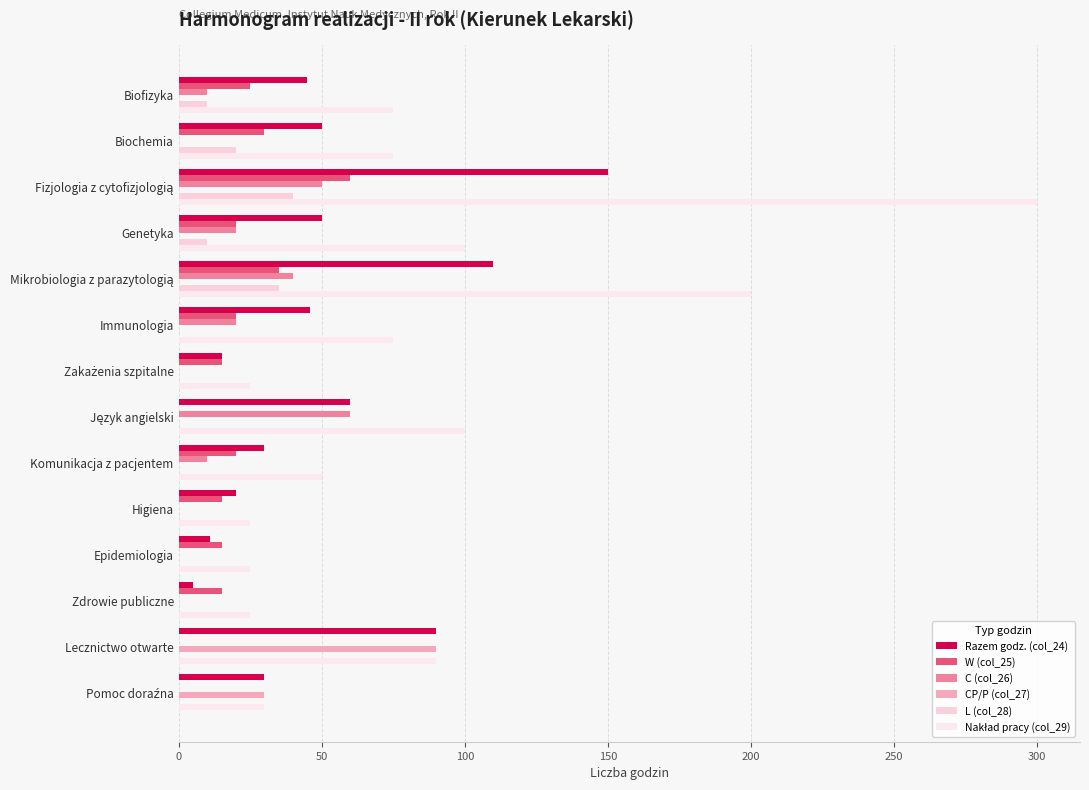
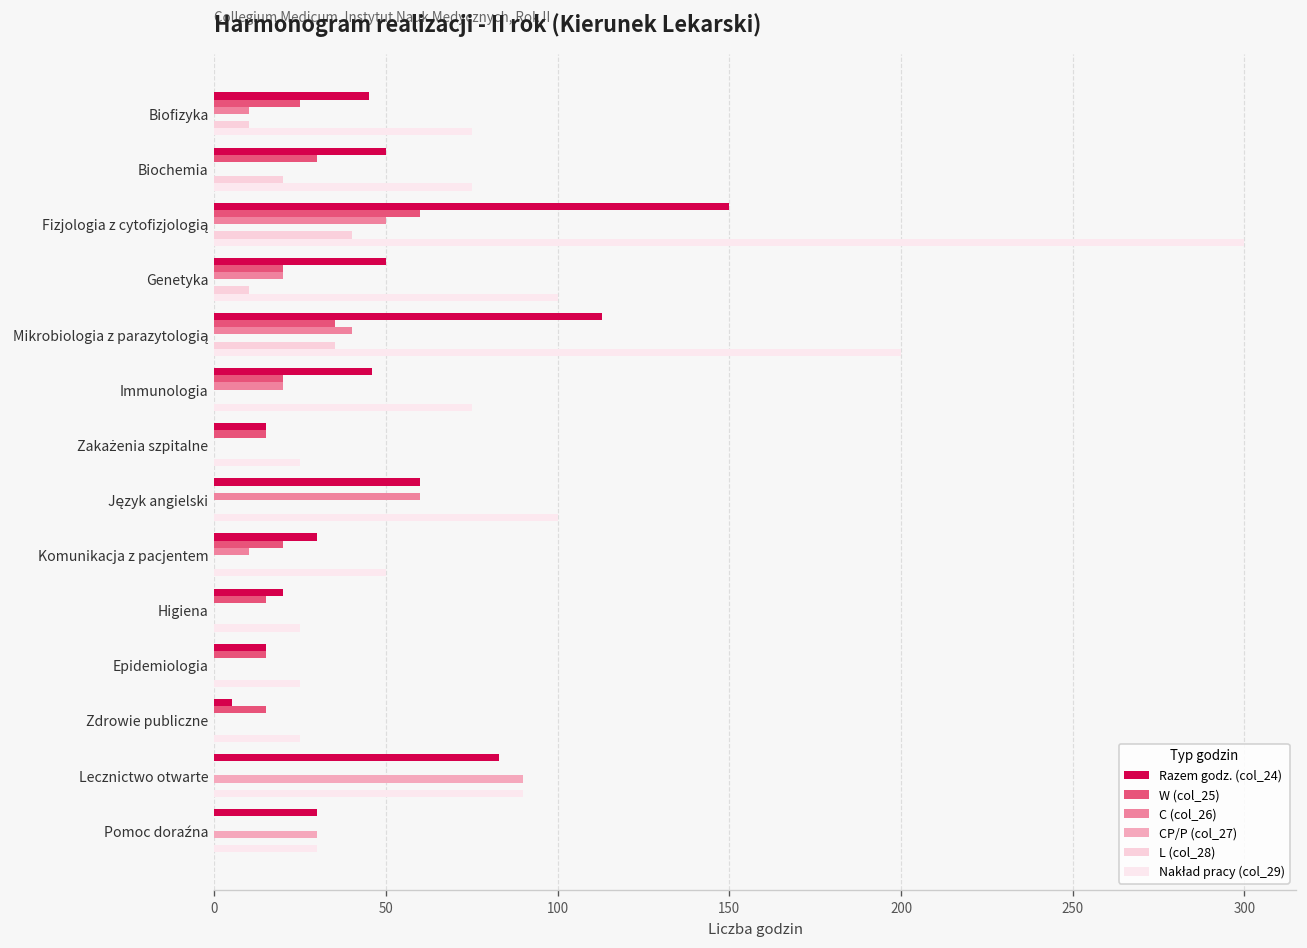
Razem godz. (col_24), Mikrobiologia z parazytologią: 110 -> 113
Razem godz. (col_24), Epidemiologia: 11 -> 15
Razem godz. (col_24), Lecznictwo otwarte: 90 -> 83
